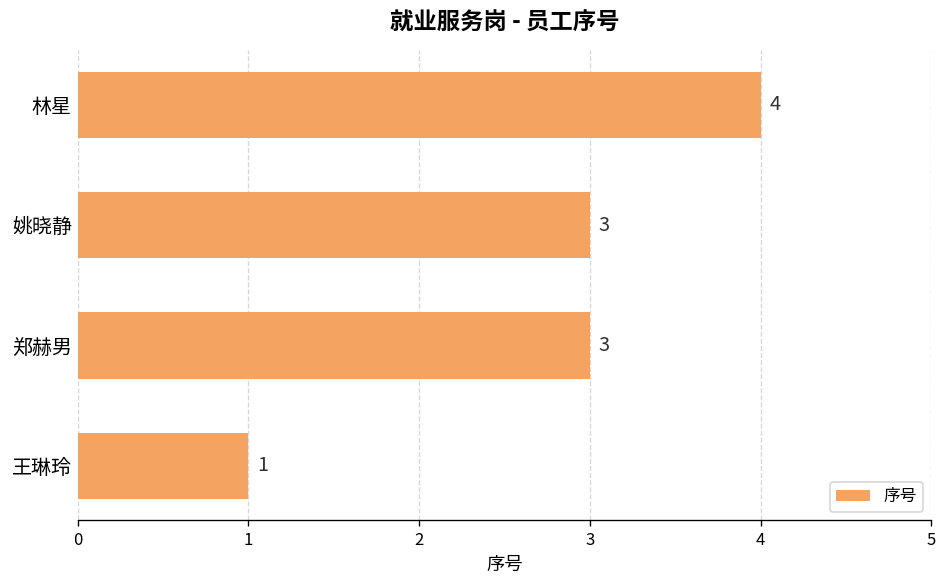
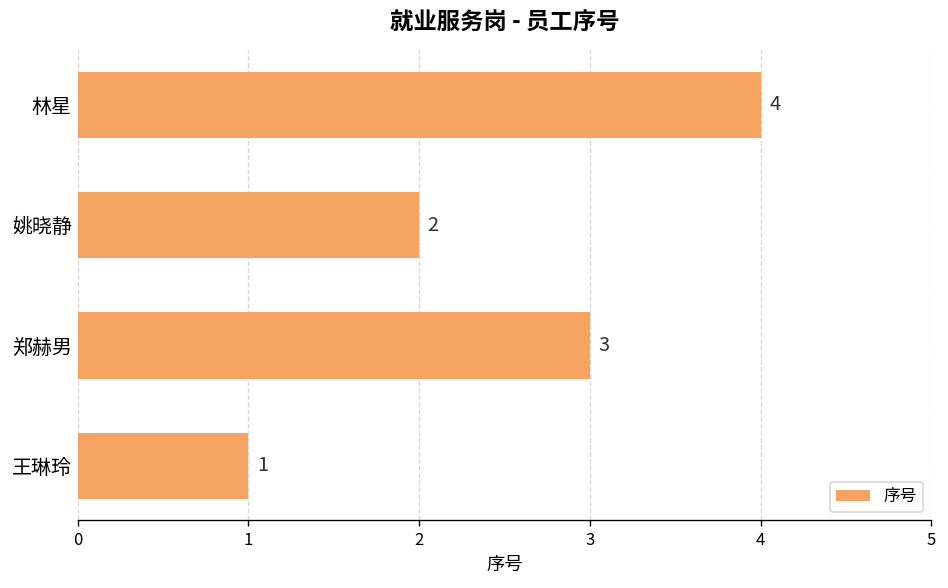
姚晓静: 3 -> 2
